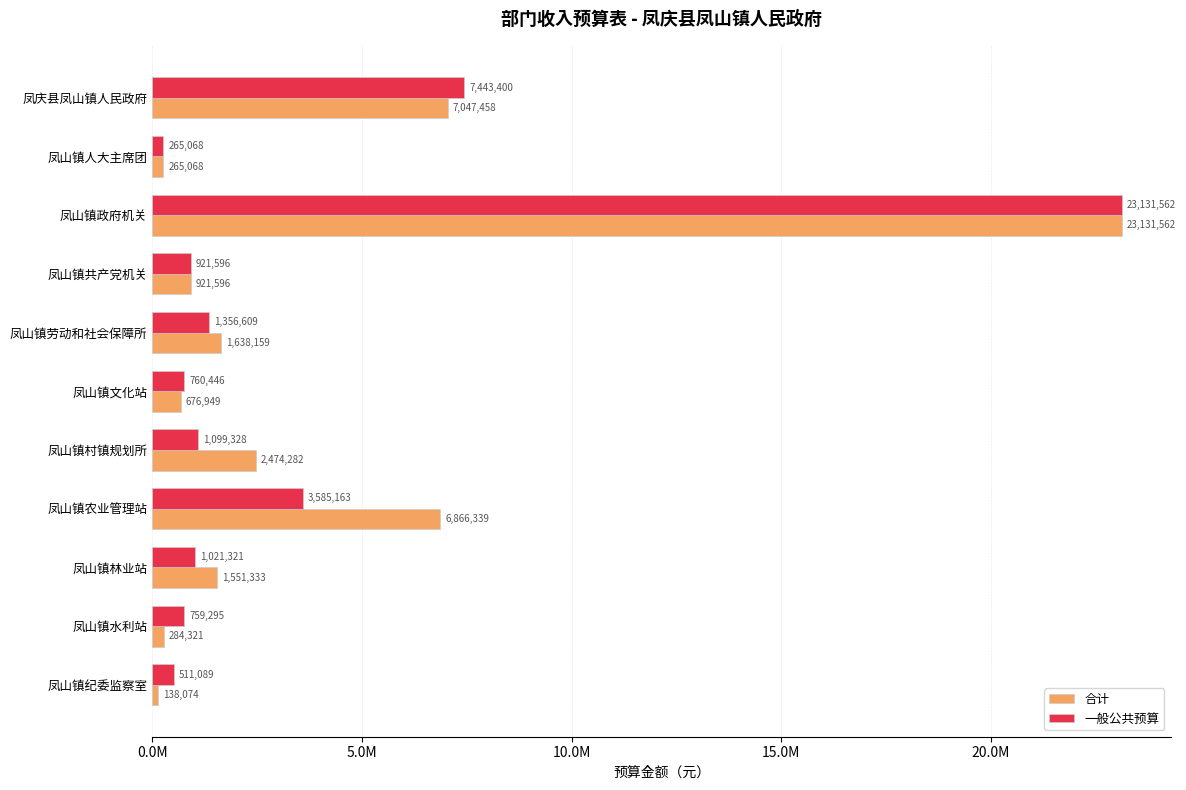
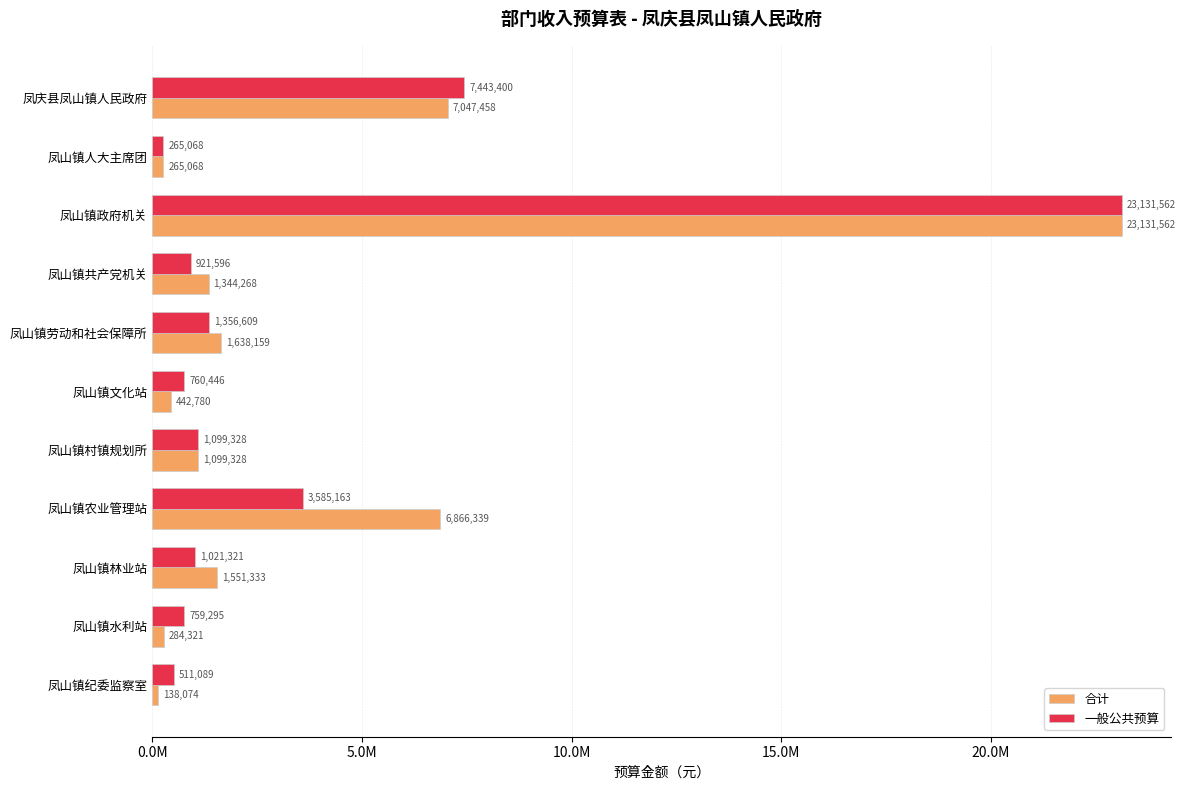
合计, 凤山镇共产党机关: 921,596 -> 1,344,268
合计, 凤山镇文化站: 676,949 -> 442,780
合计, 凤山镇村镇规划所: 2,474,282 -> 1,099,328
